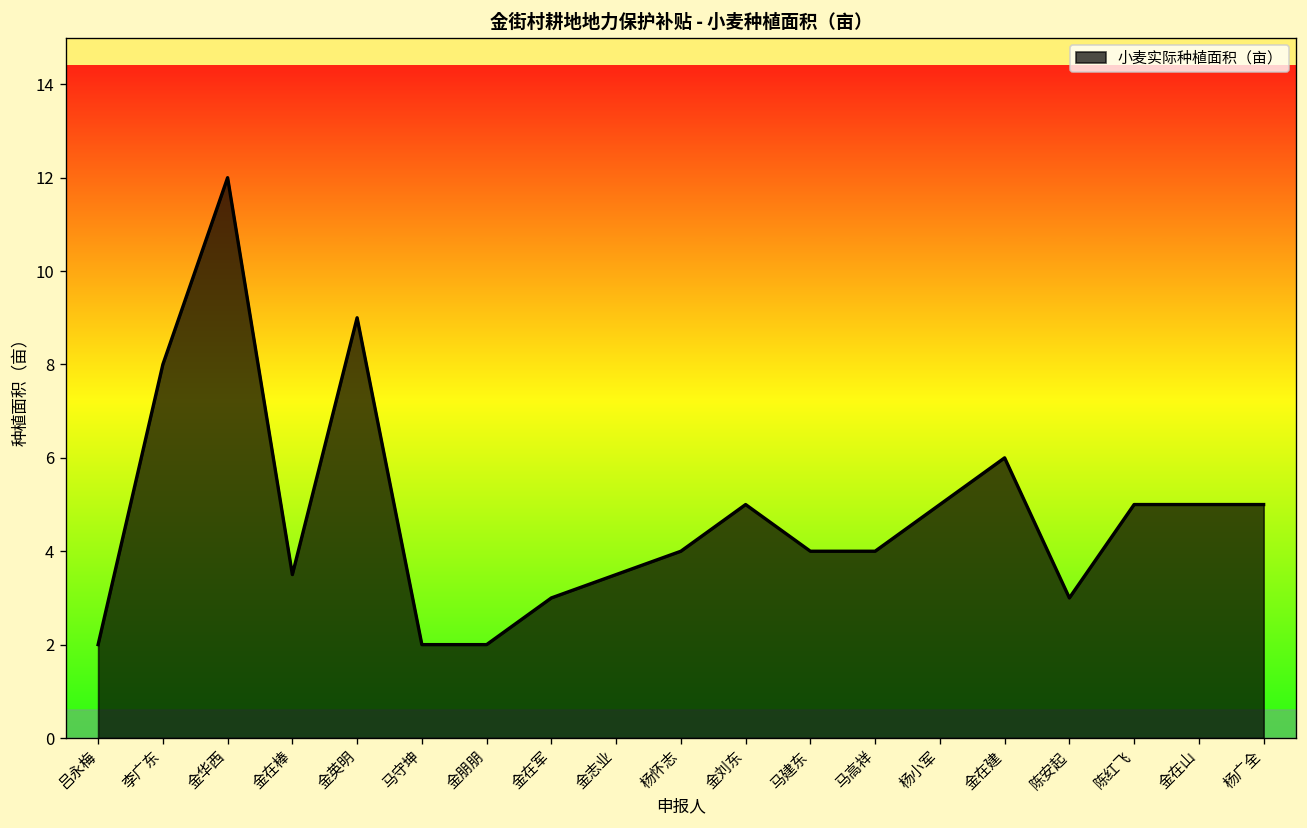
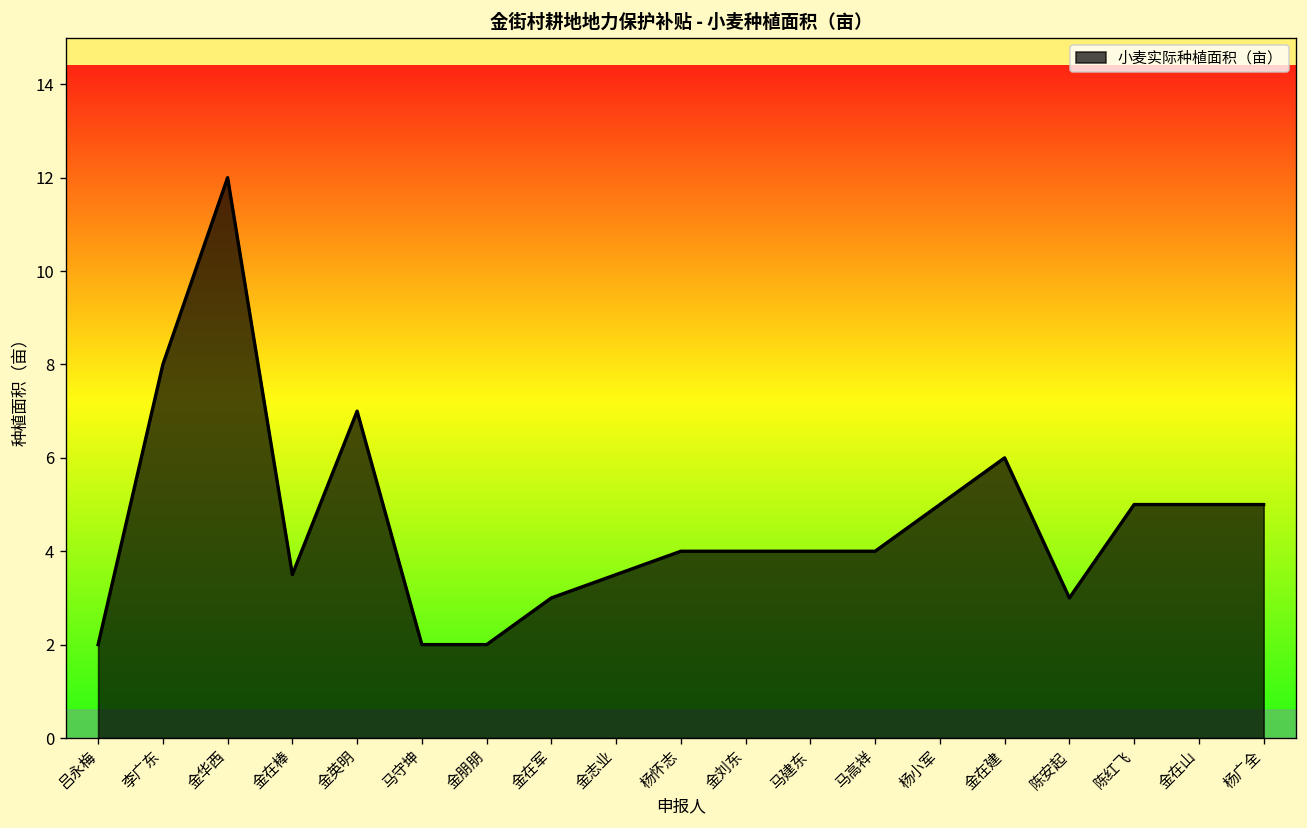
金英明: 9 -> 7
金刘东: 5 -> 4
